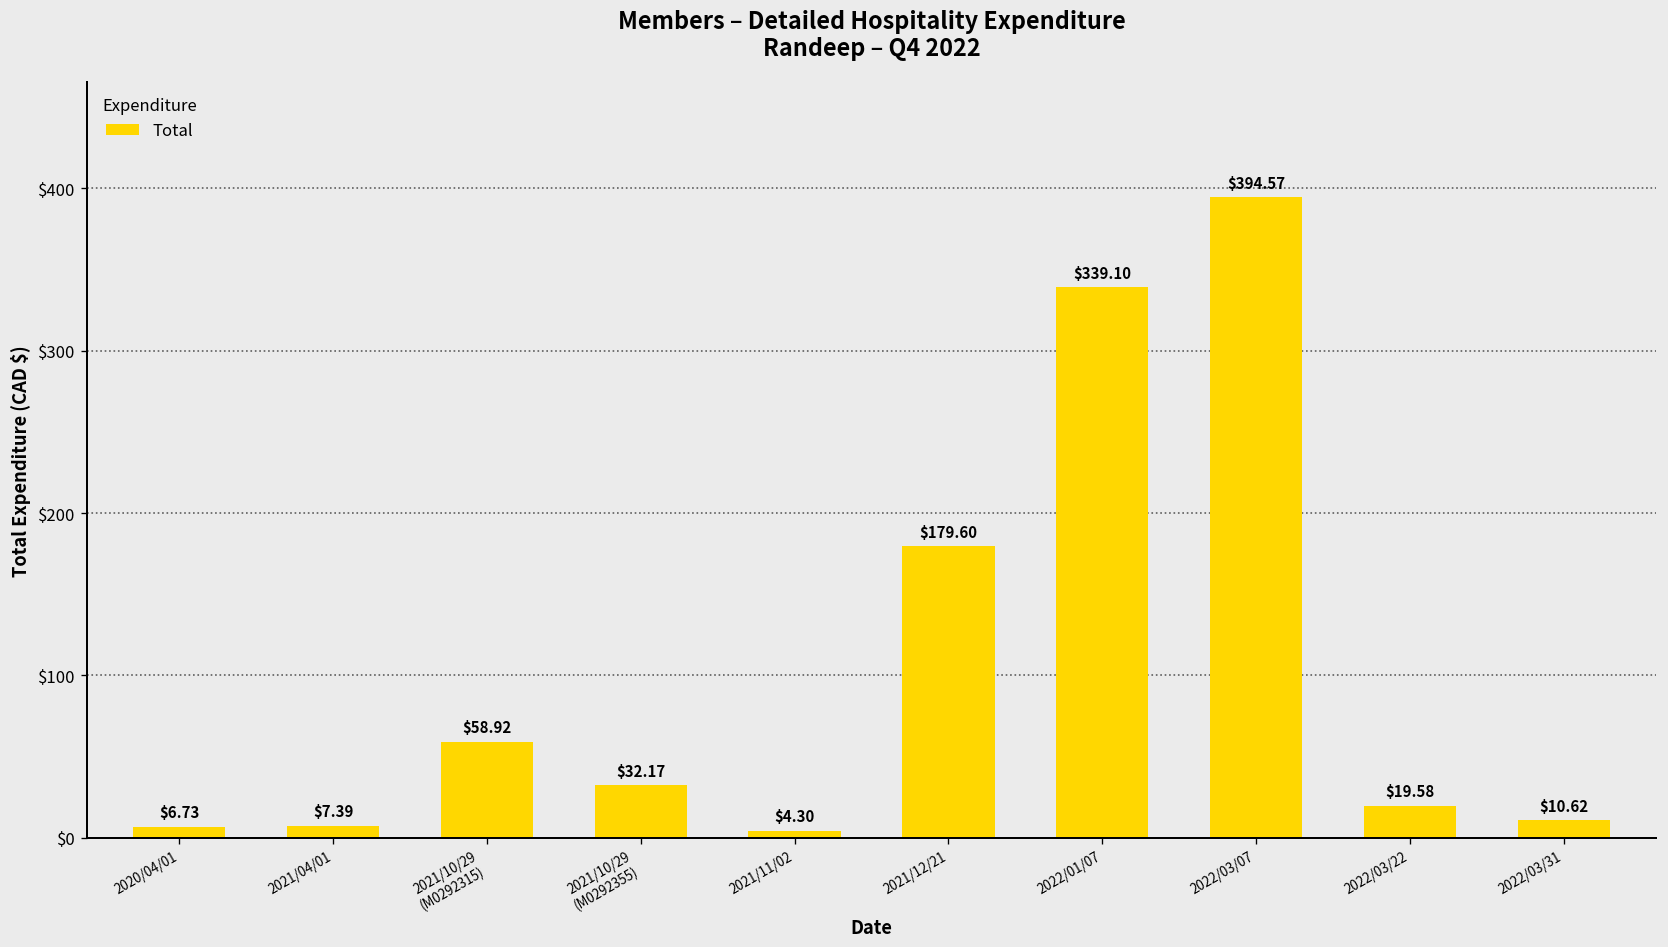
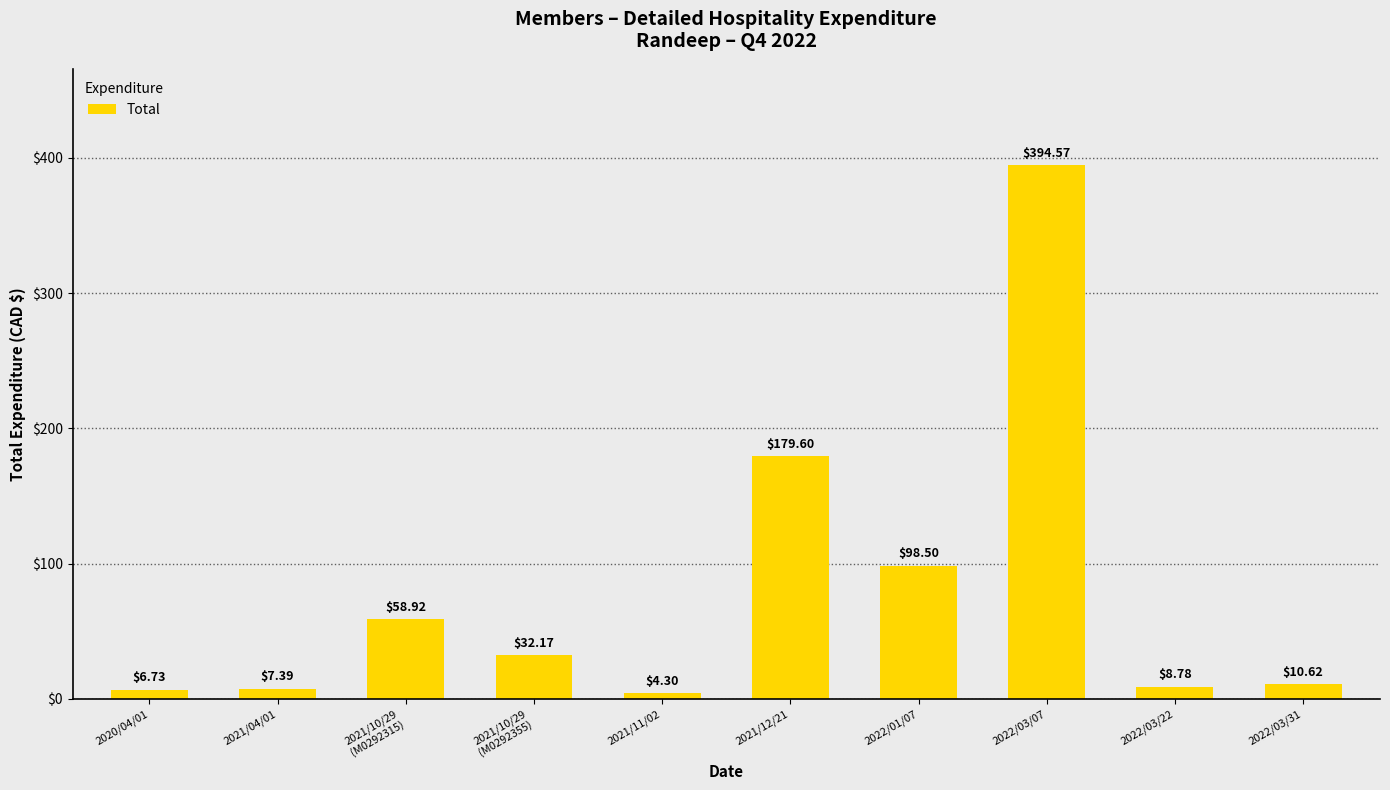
2022/01/07: $339.10 -> $98.50
2022/03/22: $19.58 -> $8.78
